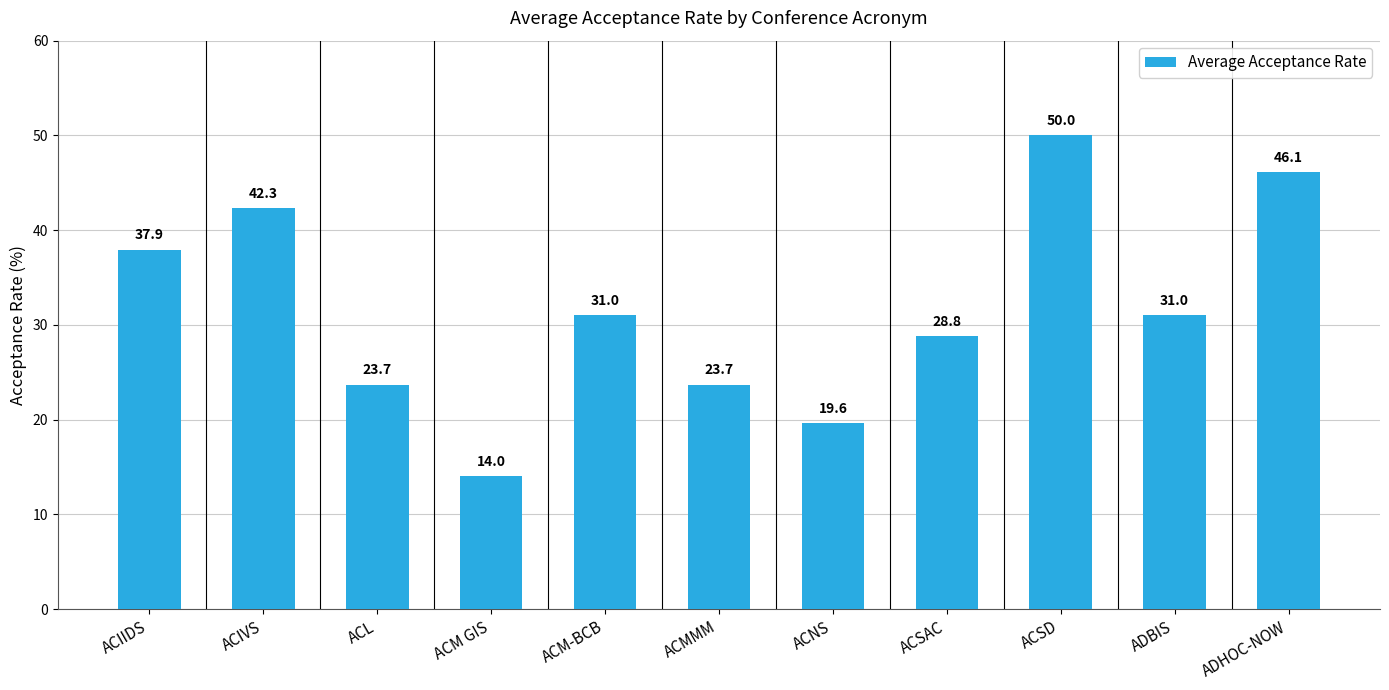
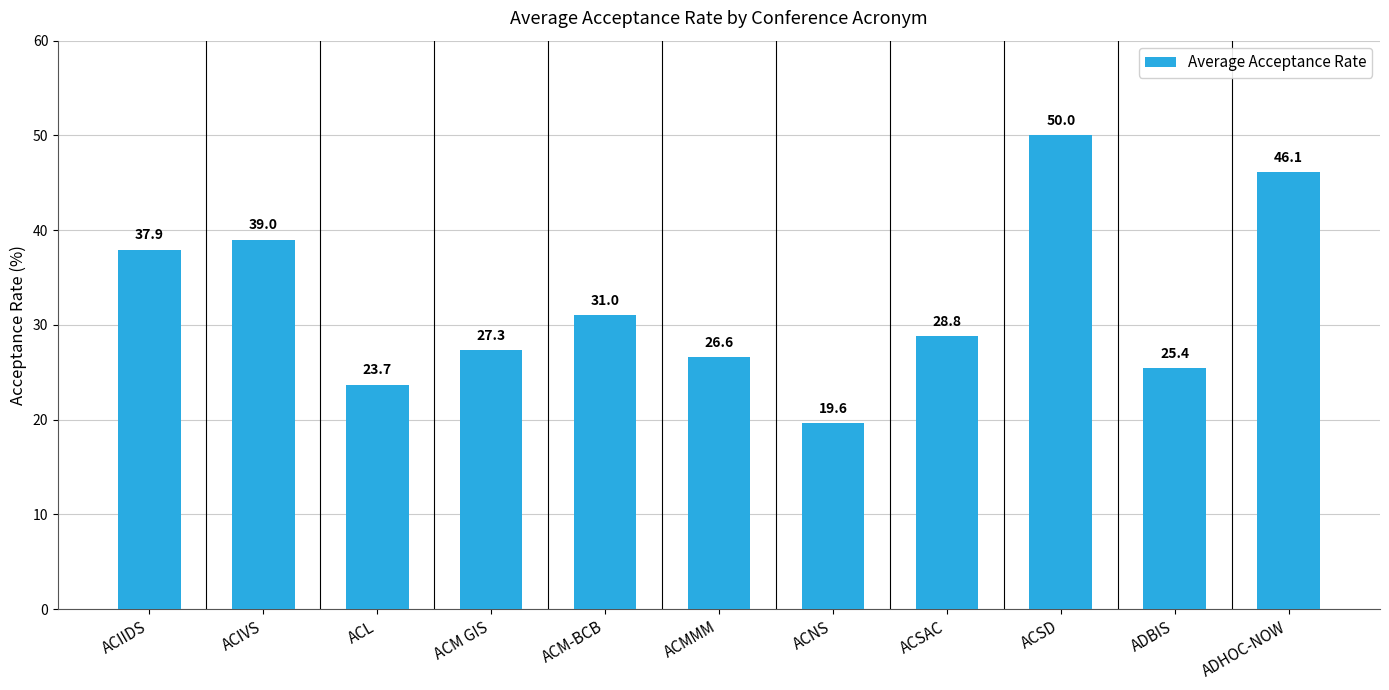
ACIVS: 42.3 -> 39.0
ACM GIS: 14.0 -> 27.3
ACMMM: 23.7 -> 26.6
ADBIS: 31.0 -> 25.4
